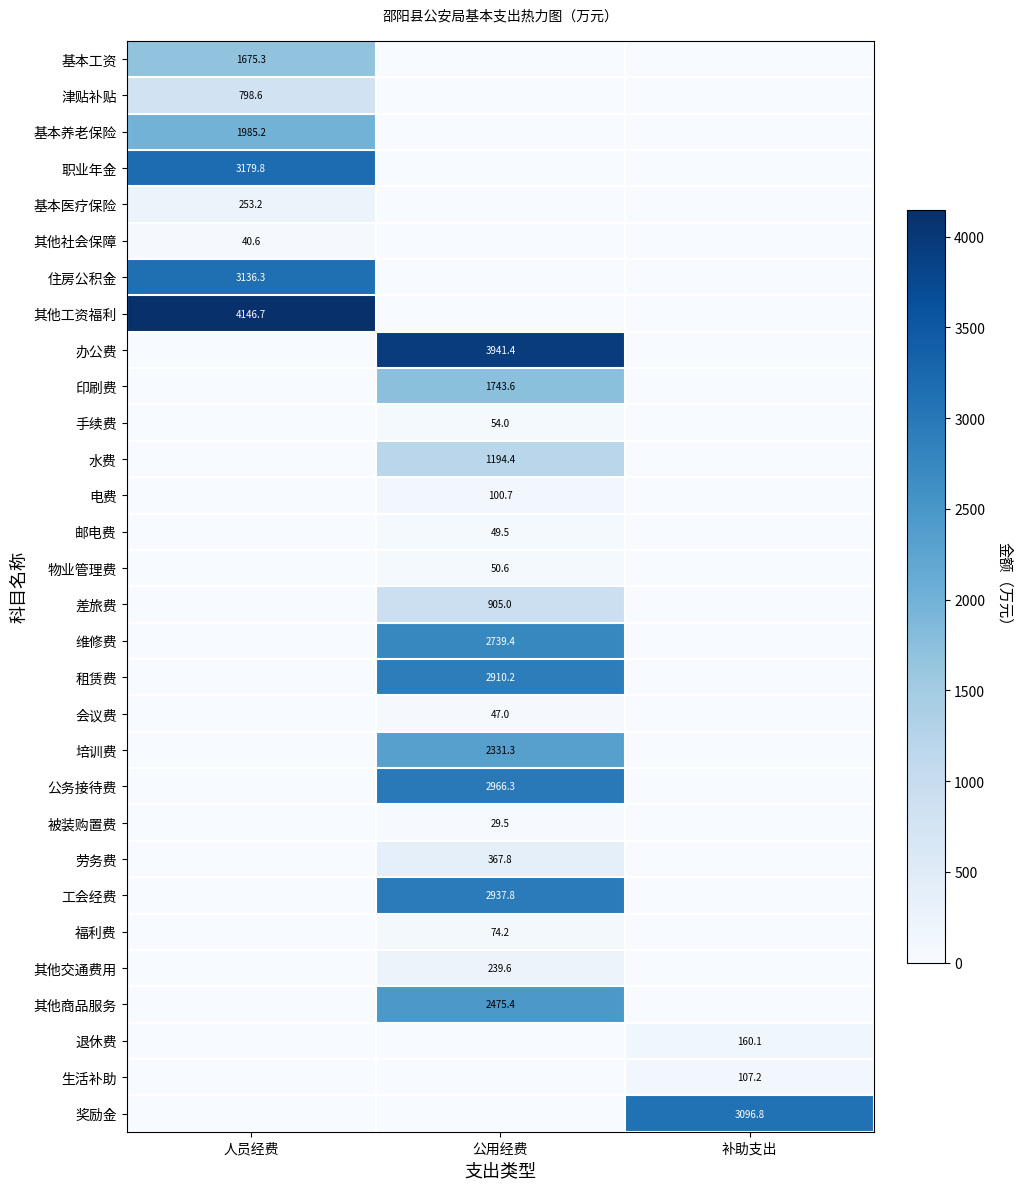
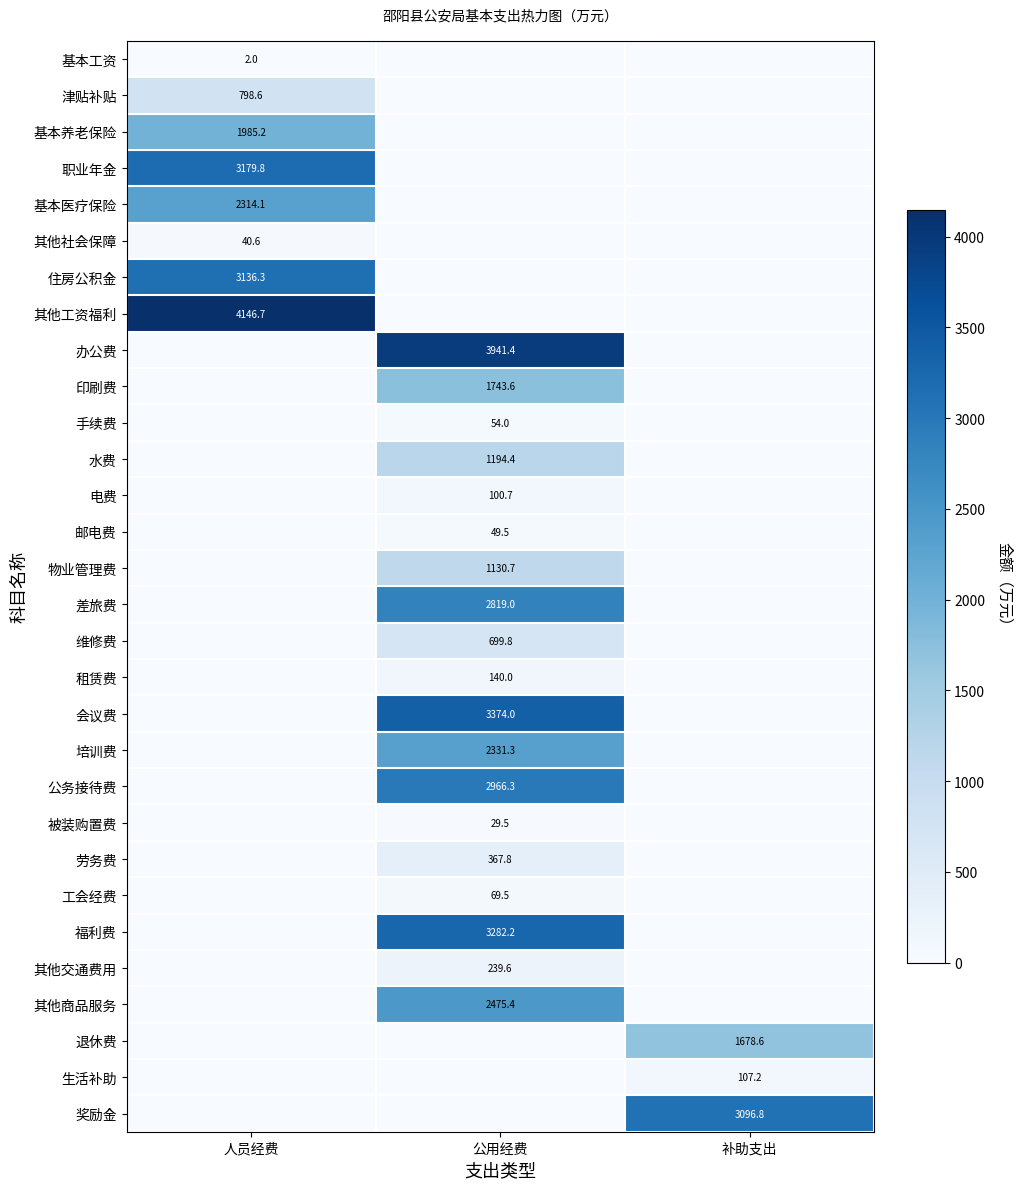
基本工资, 人员经费: 1675.3 -> 2.0
基本医疗保险, 人员经费: 253.2 -> 2314.1
物业管理费, 公用经费: 50.6 -> 1130.7
差旅费, 公用经费: 905.0 -> 2819.0
维修费, 公用经费: 2739.4 -> 699.8
租赁费, 公用经费: 2910.2 -> 140.0
会议费, 公用经费: 47.0 -> 3374.0
工会经费, 公用经费: 2937.8 -> 69.5
福利费, 公用经费: 74.2 -> 3282.2
退休费, 补助支出: 160.1 -> 1678.6
